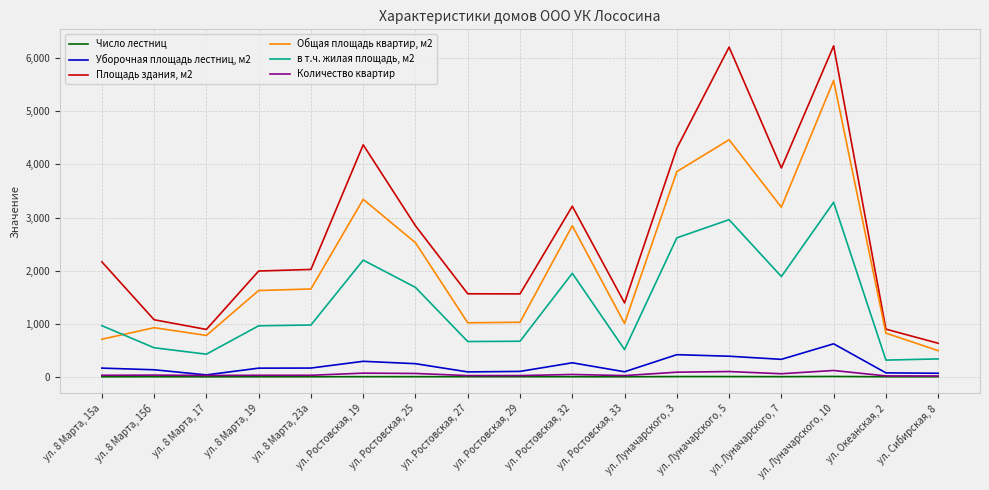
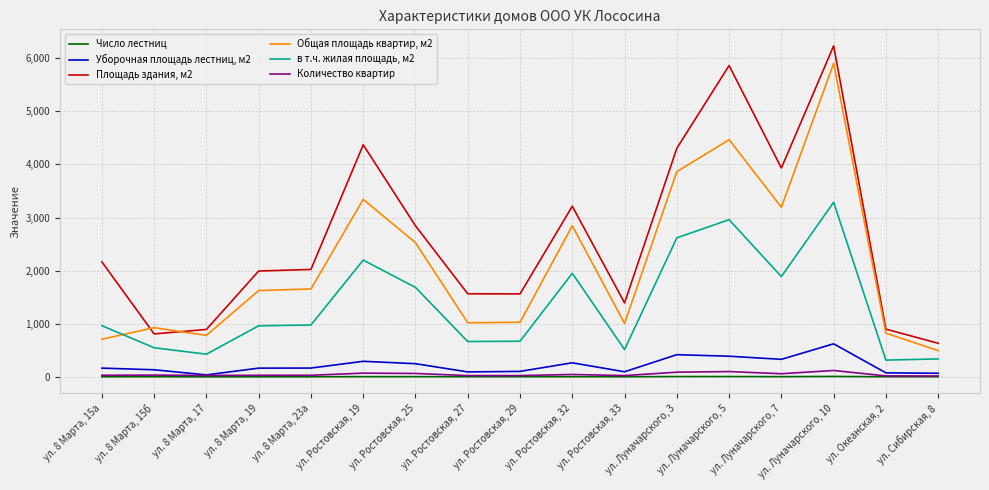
Площадь здания, м2, ул. 8 Марта, 15б: 1,100 -> 800
Площадь здания, м2, ул. Луначарского, 5: 6,200 -> 5,900
Общая площадь квартир, м2, ул. Луначарского, 10: 5,600 -> 5,900
